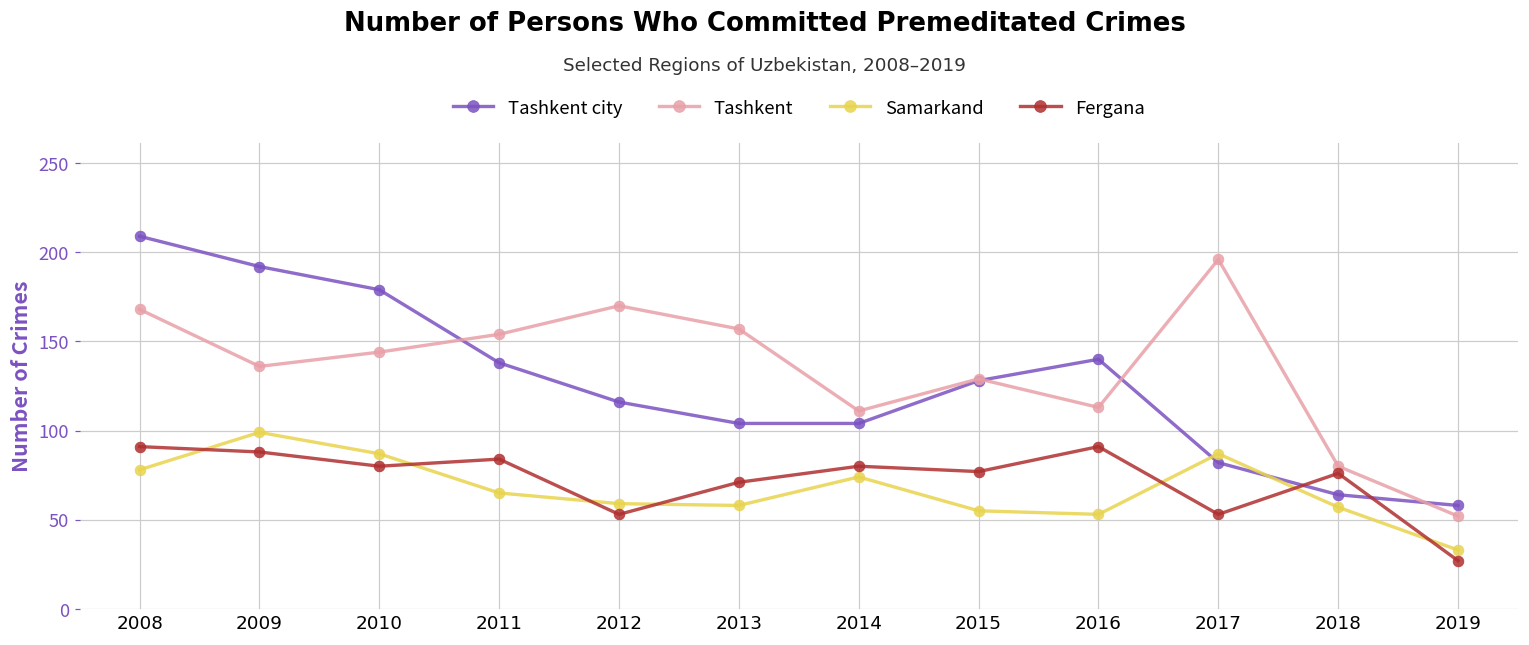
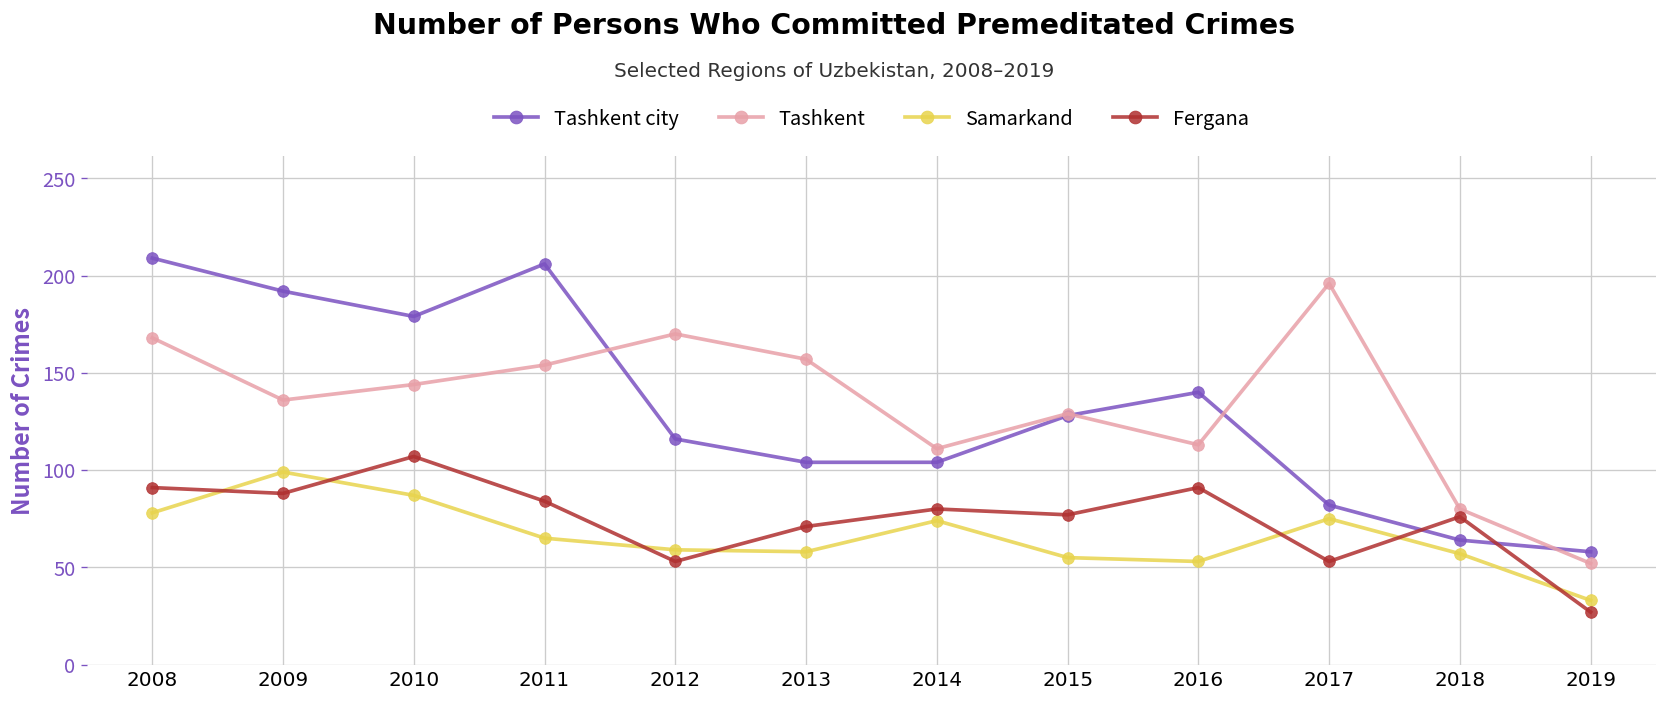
Fergana, 2010: 80 -> 107
Tashkent city, 2011: 138 -> 206
Samarkand, 2017: 87 -> 75
